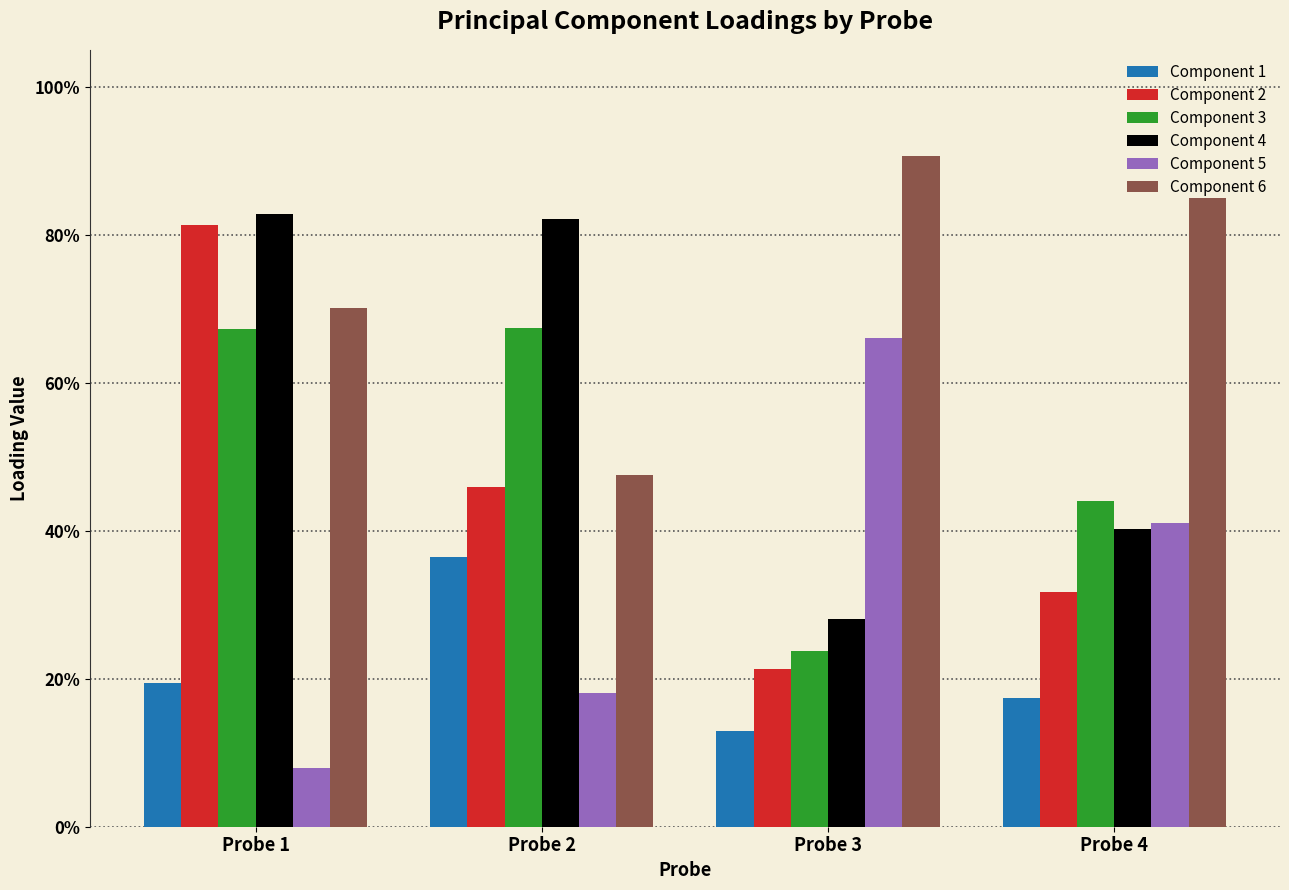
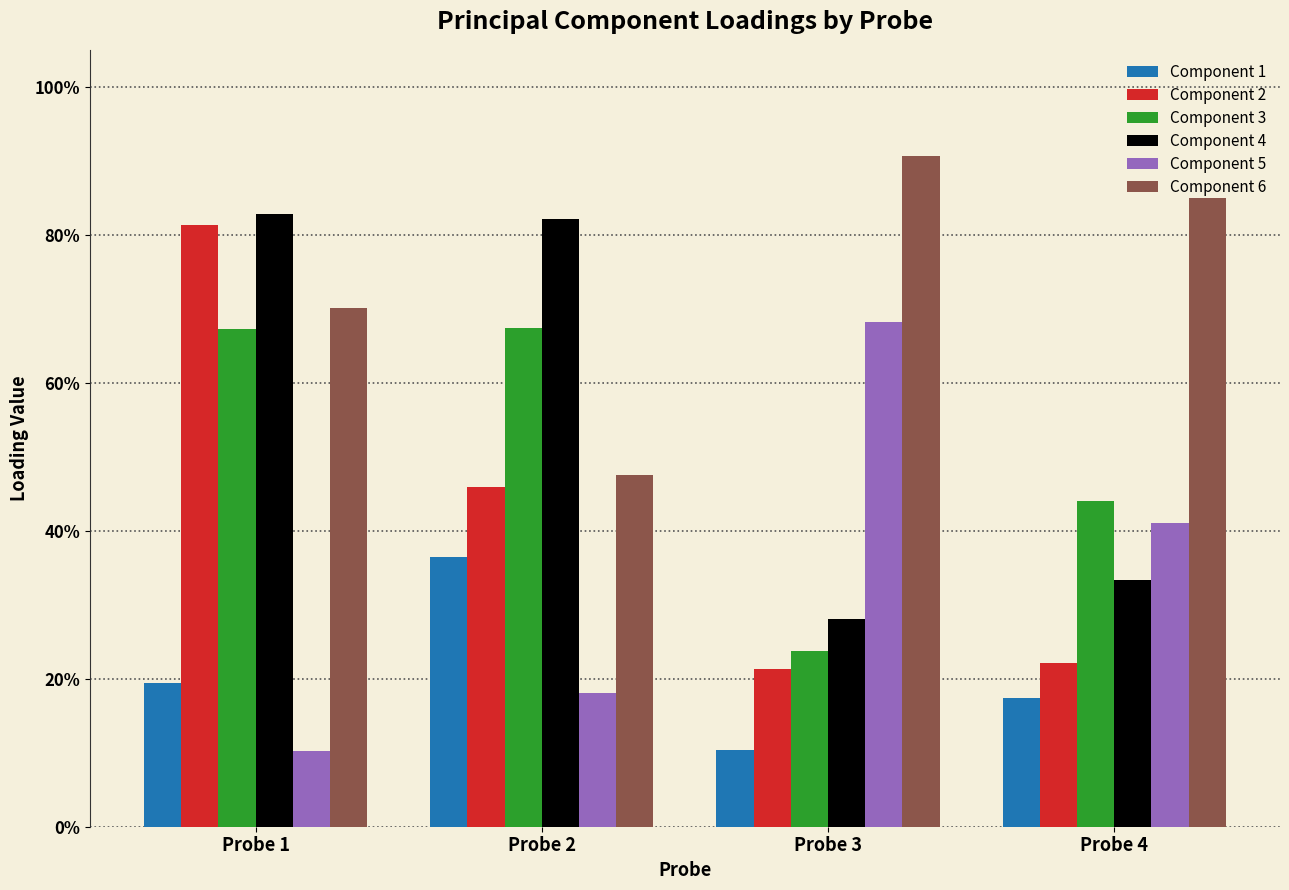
Component 5, Probe 1: 8% -> 10%
Component 1, Probe 3: 13% -> 10%
Component 5, Probe 3: 66% -> 68%
Component 2, Probe 4: 32% -> 22%
Component 4, Probe 4: 40% -> 33%
